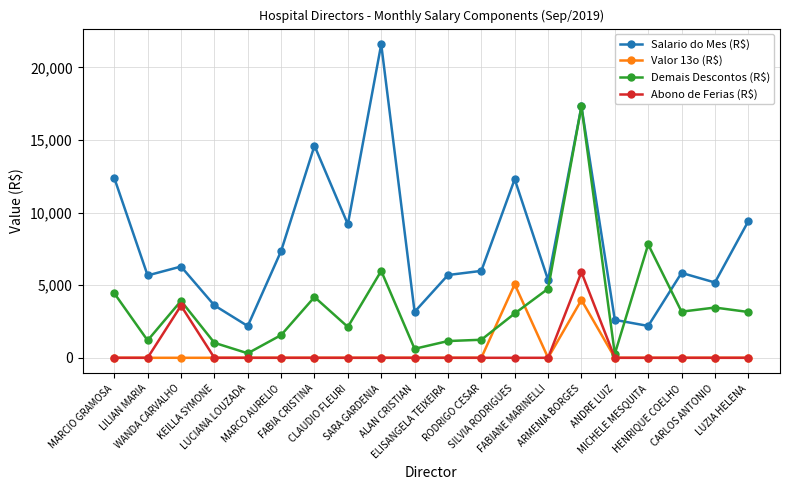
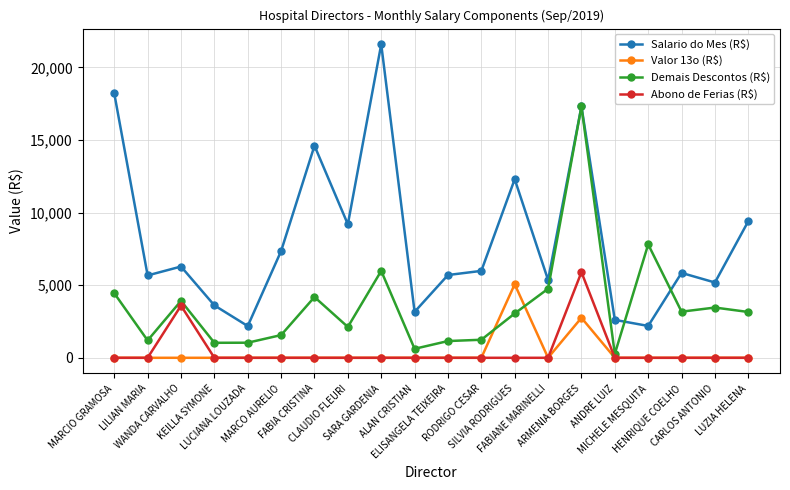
Salario do Mes (R$), MARCIO GRAMOSA: 12,400 -> 18,200
Demais Descontos (R$), LUCIANA LOUZADA: 300 -> 1,000
Valor 13o (R$), ARMENIA BORGES: 4,000 -> 2,800
